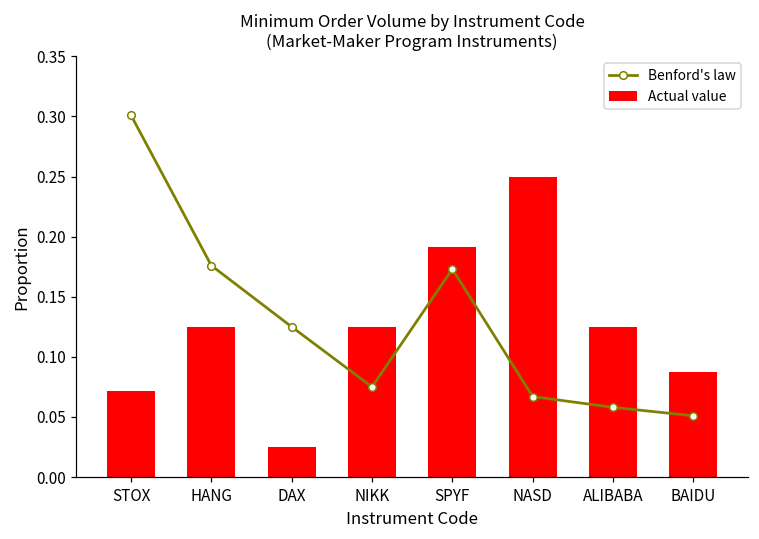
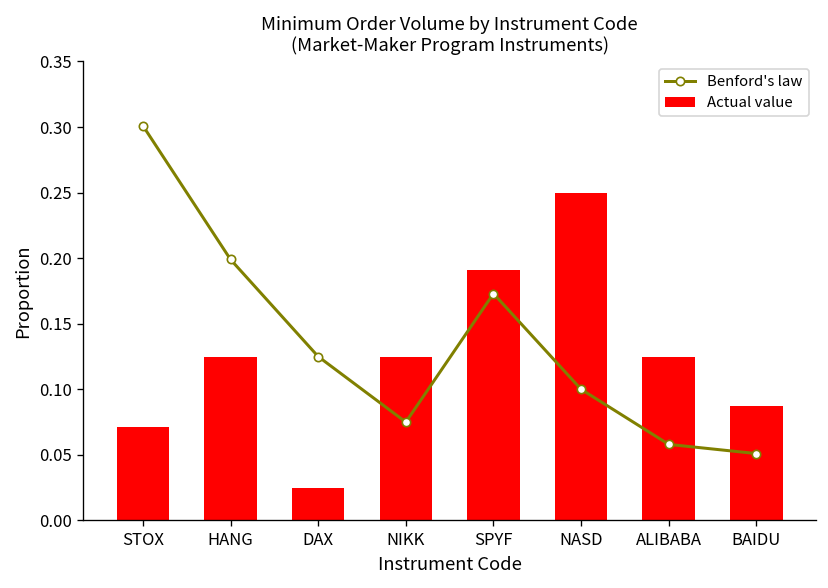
Benford's law, HANG: 0.176 -> 0.199
Benford's law, NASD: 0.067 -> 0.100
